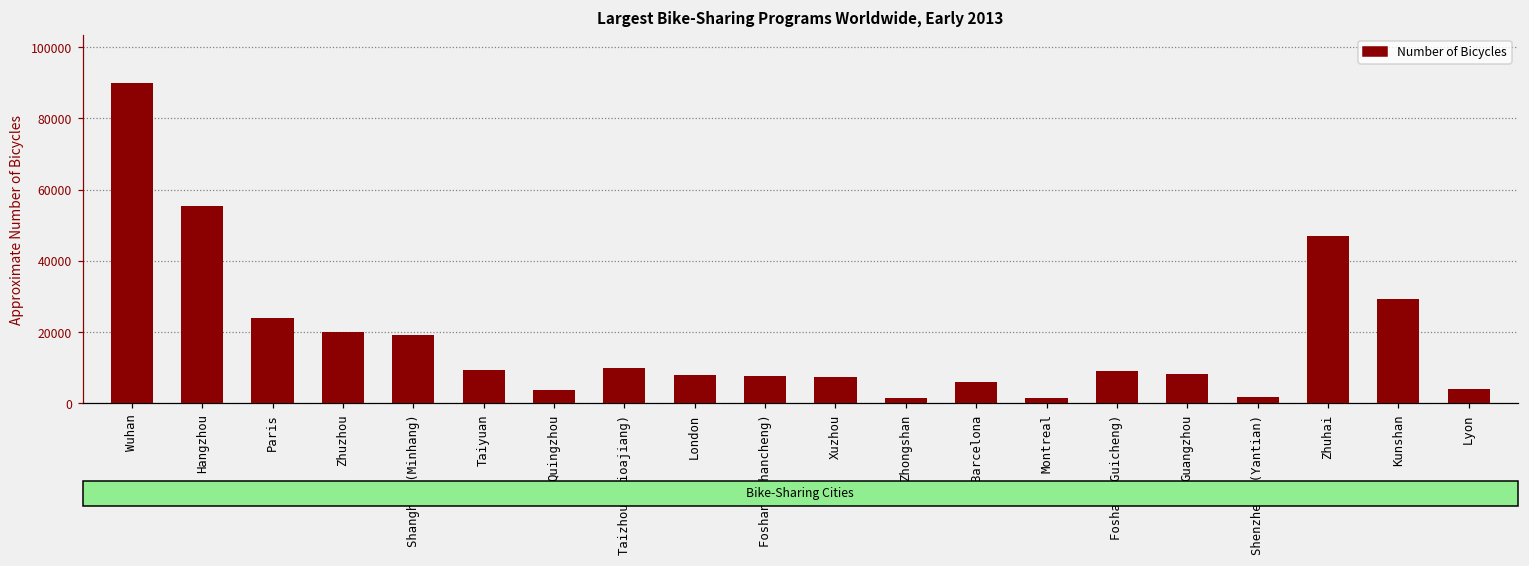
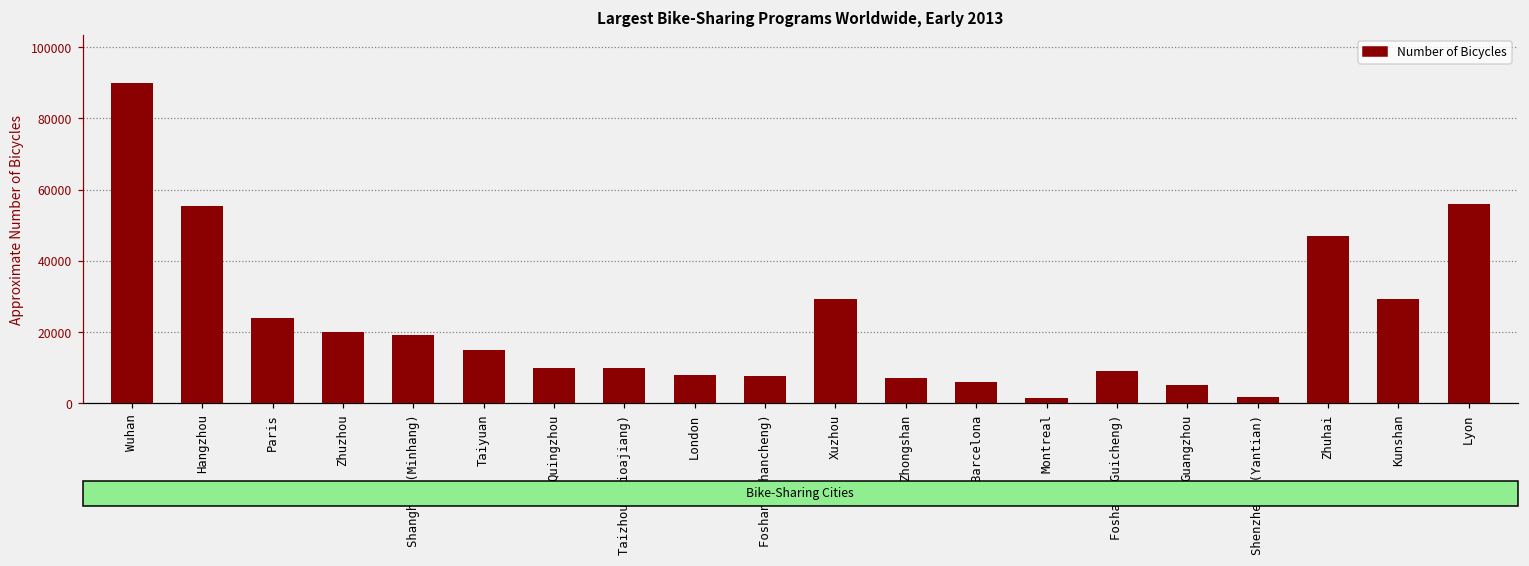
Taiyuan: 9000 -> 15000
Quingzhou: 4000 -> 10000
Xuzhou: 8000 -> 29000
Zhongshan: 2000 -> 7000
Guangzhou: 8000 -> 5000
Lyon: 4000 -> 56000
